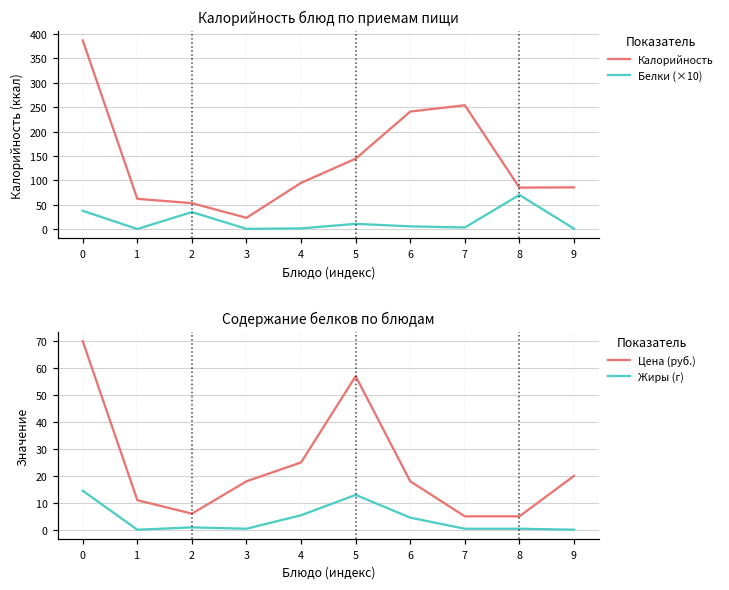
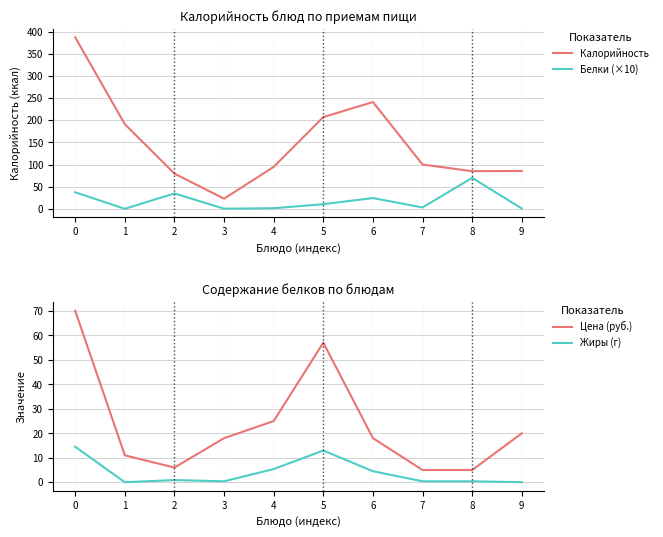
Калорийность блюд по приемам пищи, Калорийность, 1: 60 -> 190
Калорийность блюд по приемам пищи, Калорийность, 2: 50 -> 80
Калорийность блюд по приемам пищи, Калорийность, 5: 140 -> 210
Калорийность блюд по приемам пищи, Белки (×10), 6: 10 -> 20
Калорийность блюд по приемам пищи, Калорийность, 7: 250 -> 100
